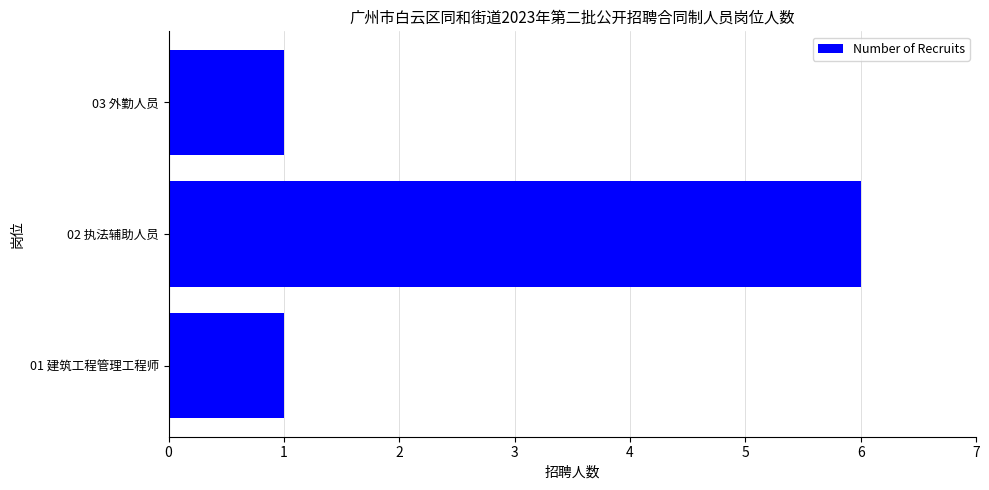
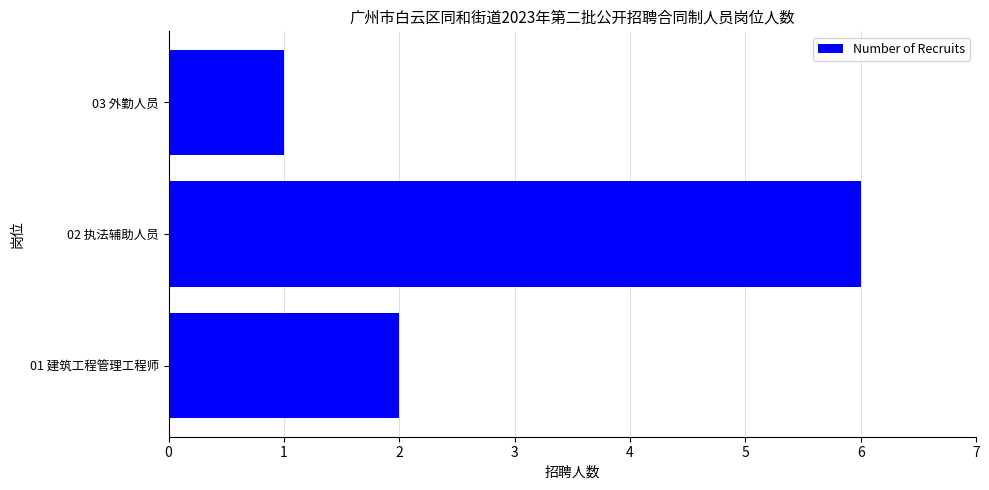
01 建筑工程管理工程师: 1 -> 2
